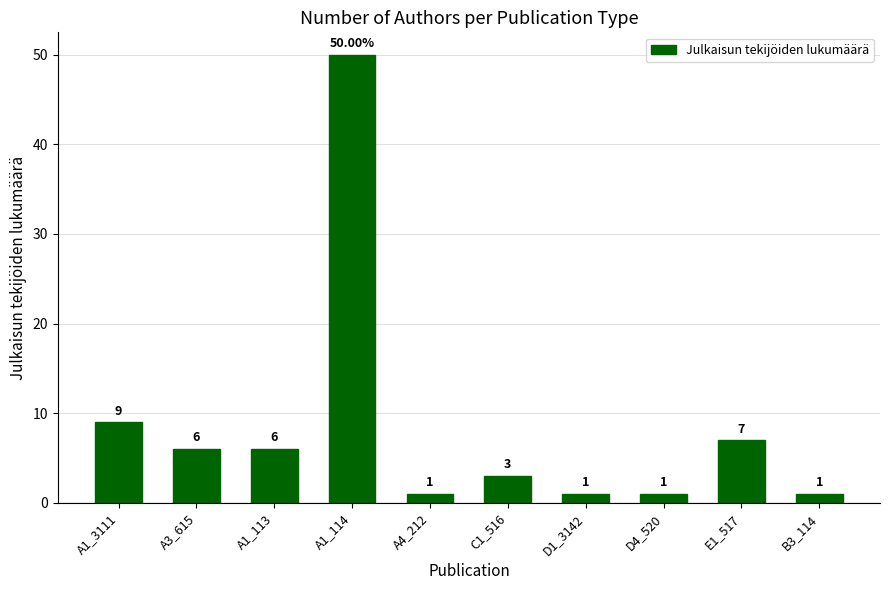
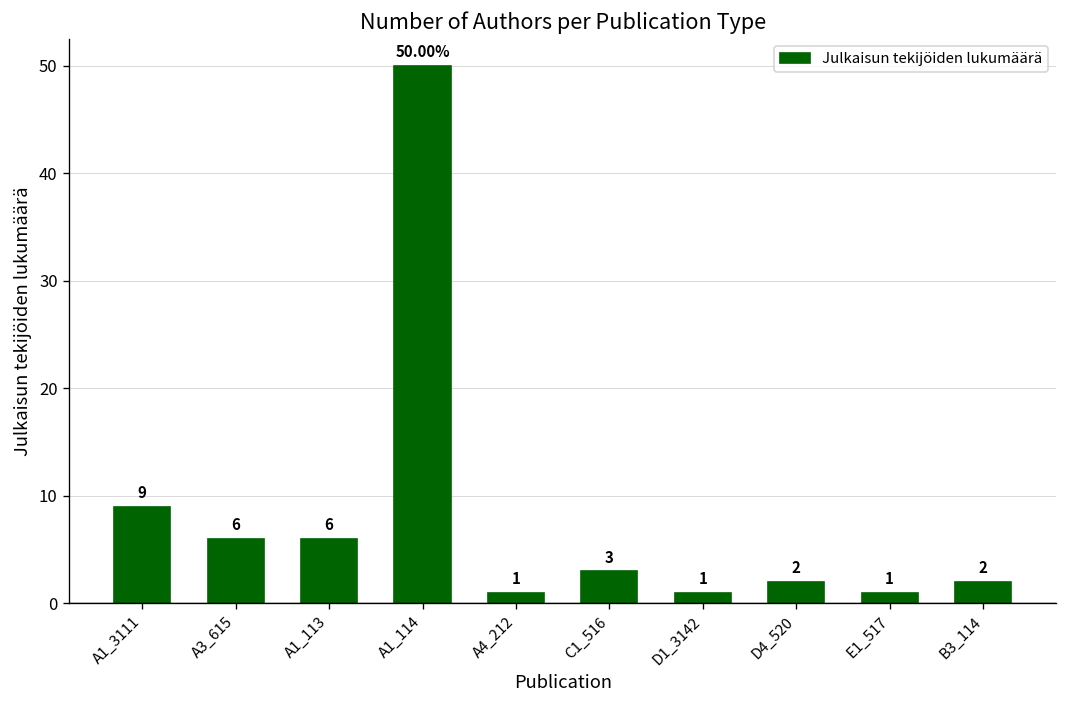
D4_520: 1 -> 2
E1_517: 7 -> 1
B3_114: 1 -> 2
